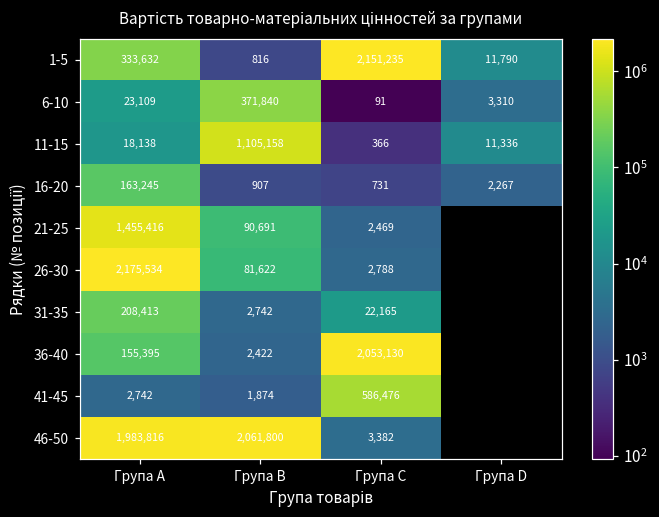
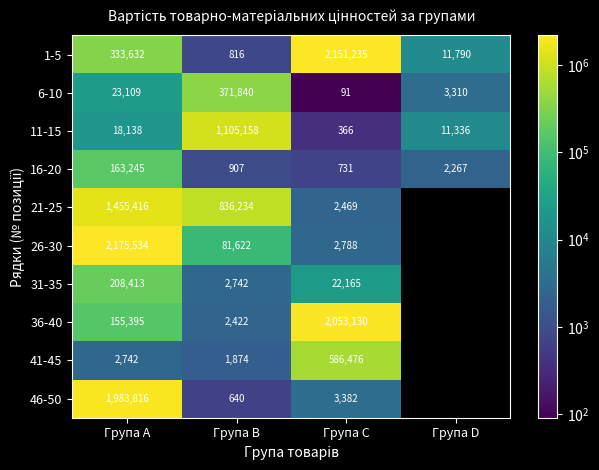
21-25, Група B: 90,691 -> 836,234
46-50, Група B: 2,061,800 -> 640
